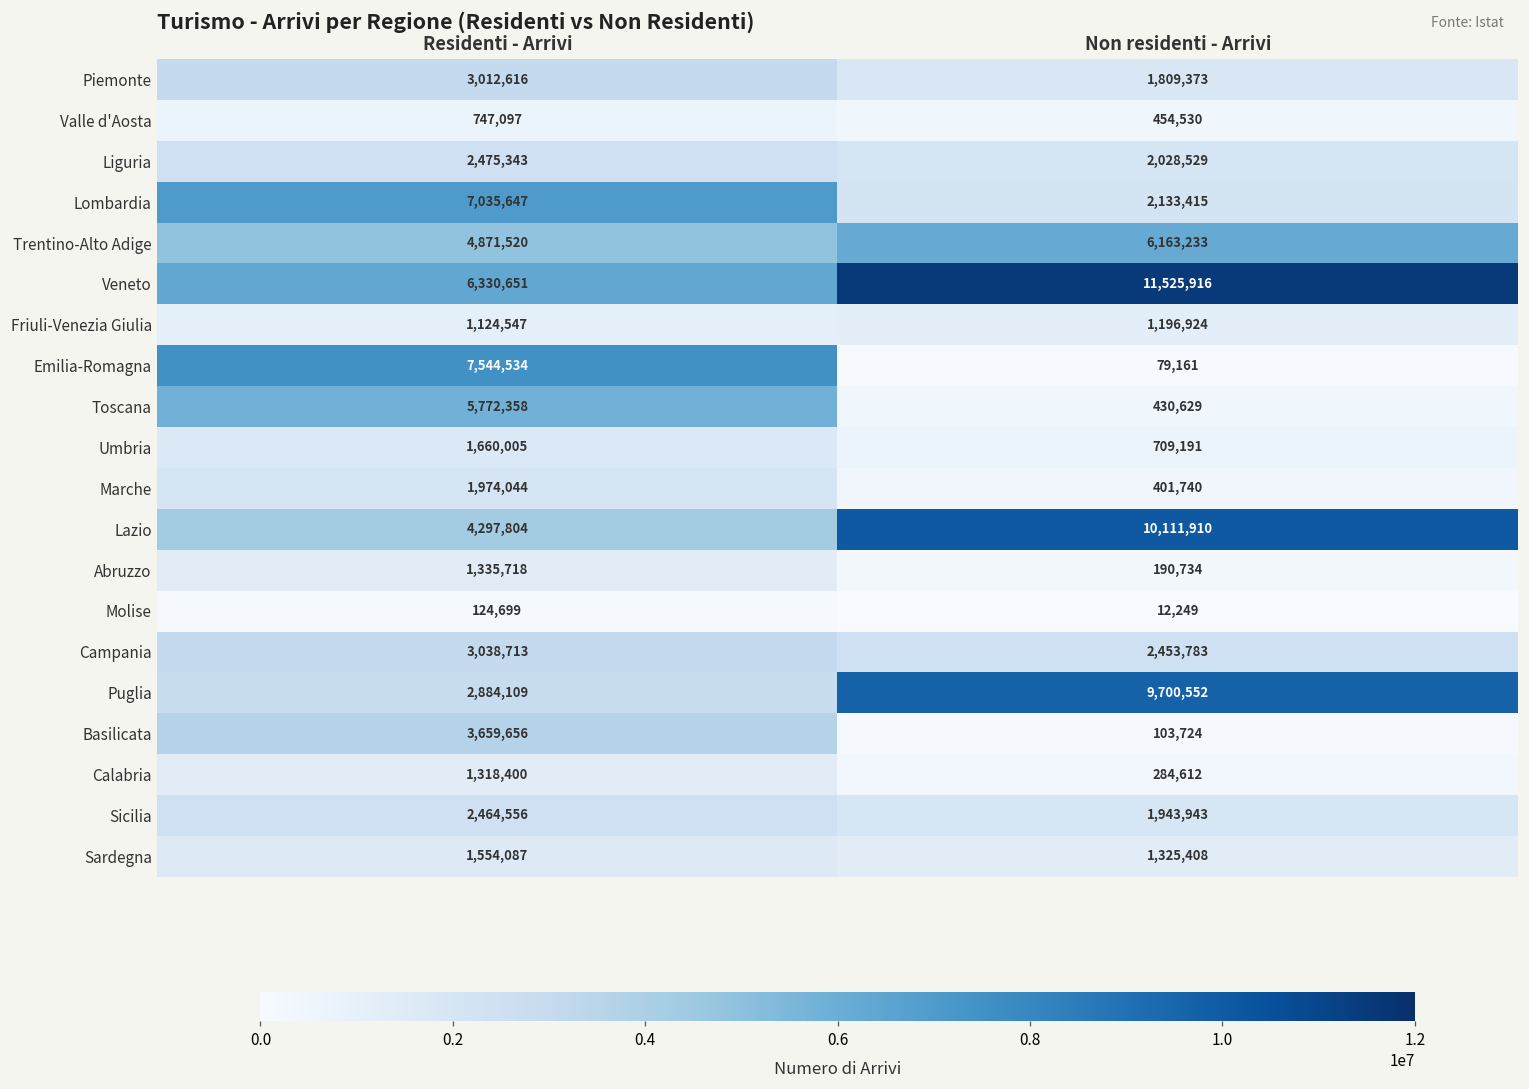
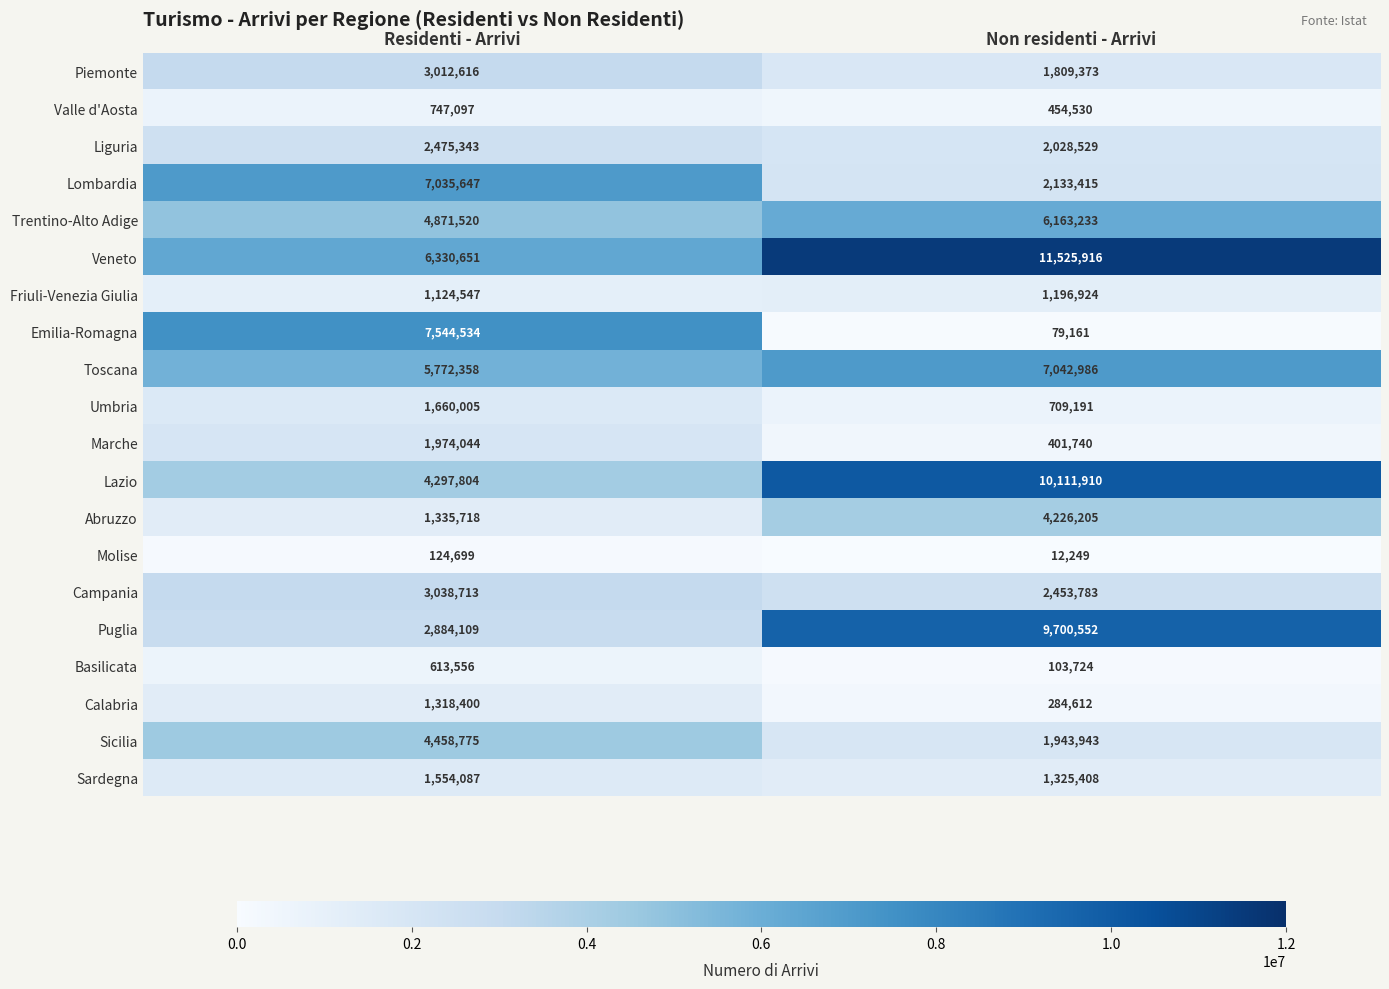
Toscana, Non residenti - Arrivi: 430,629 -> 7,042,986
Abruzzo, Non residenti - Arrivi: 190,734 -> 4,226,205
Basilicata, Residenti - Arrivi: 3,659,656 -> 613,556
Sicilia, Residenti - Arrivi: 2,464,556 -> 4,458,775
